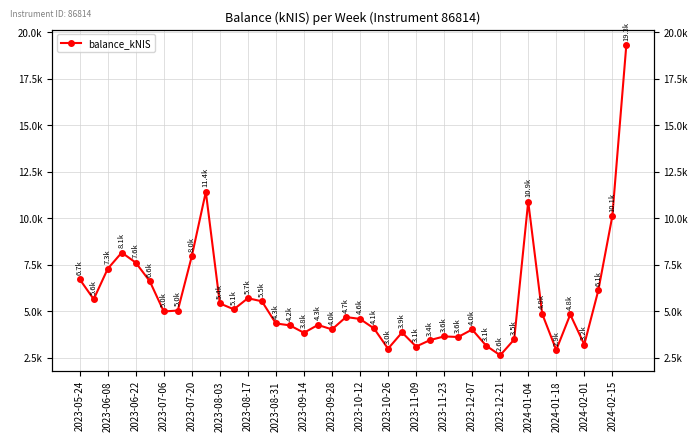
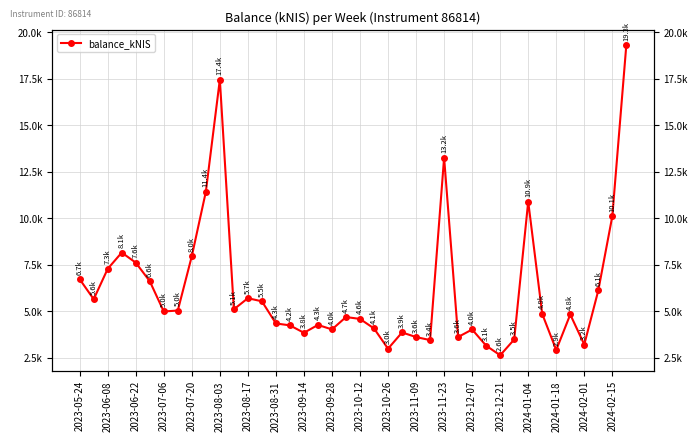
2023-08-03: 5.4k -> 17.4k
2023-11-09: 3.1k -> 3.6k
2023-11-23: 3.6k -> 13.2k
